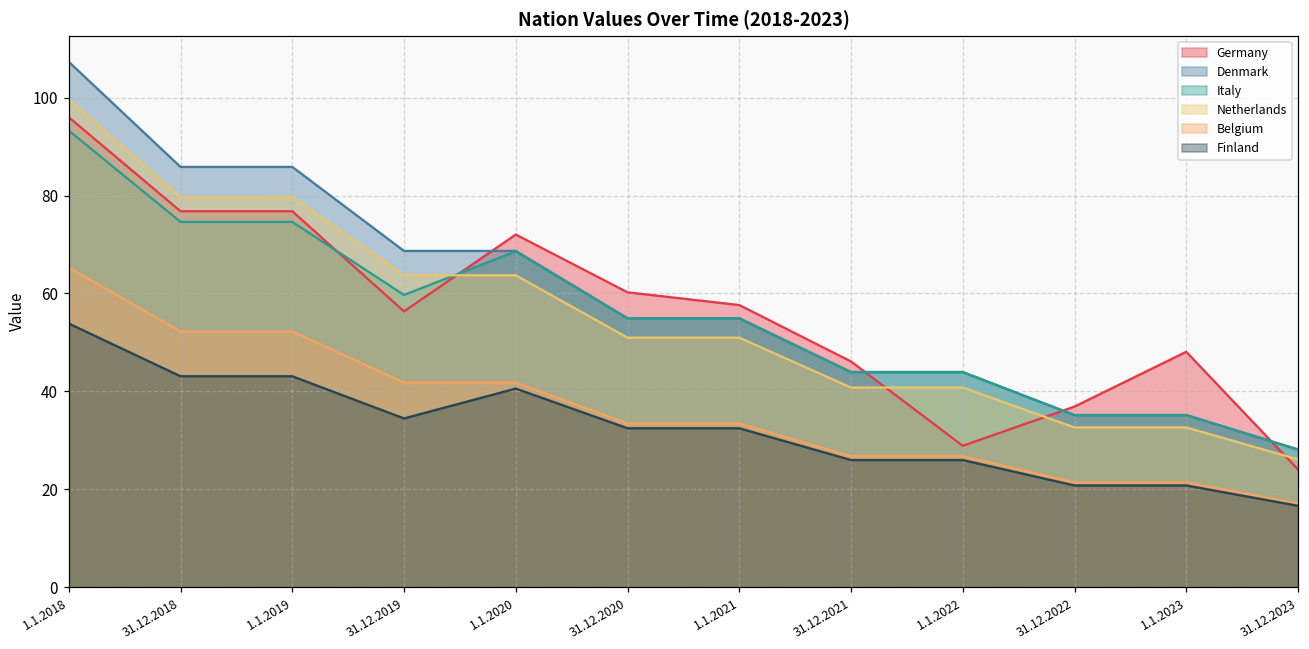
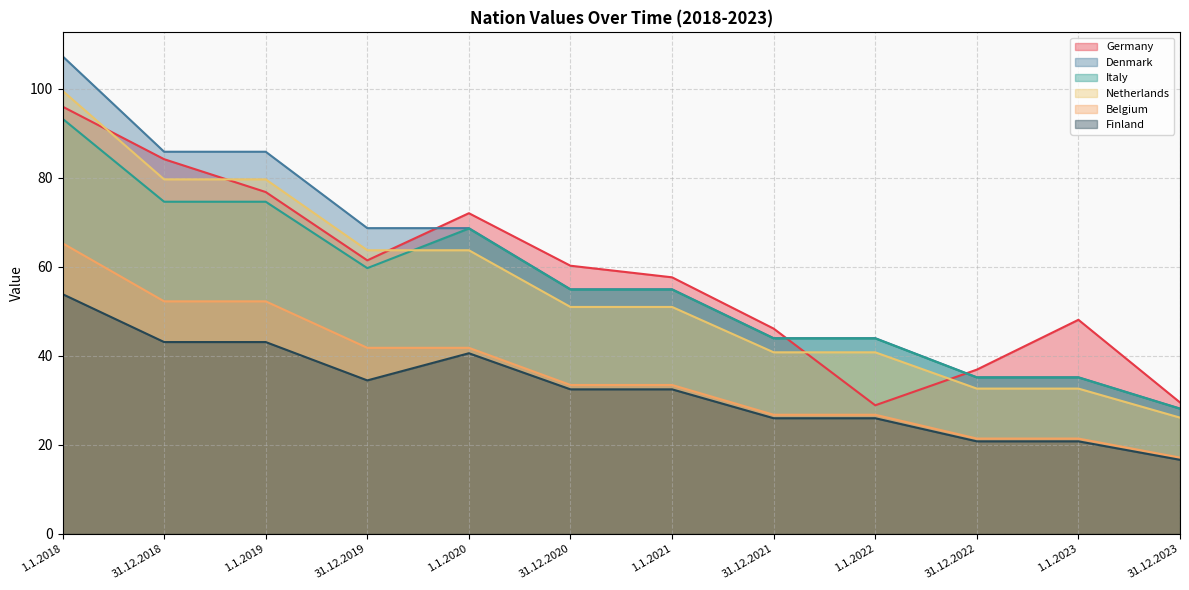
Germany, 31.12.2018: 77 -> 84
Germany, 31.12.2019: 56 -> 61
Germany, 31.12.2023: 24 -> 30
